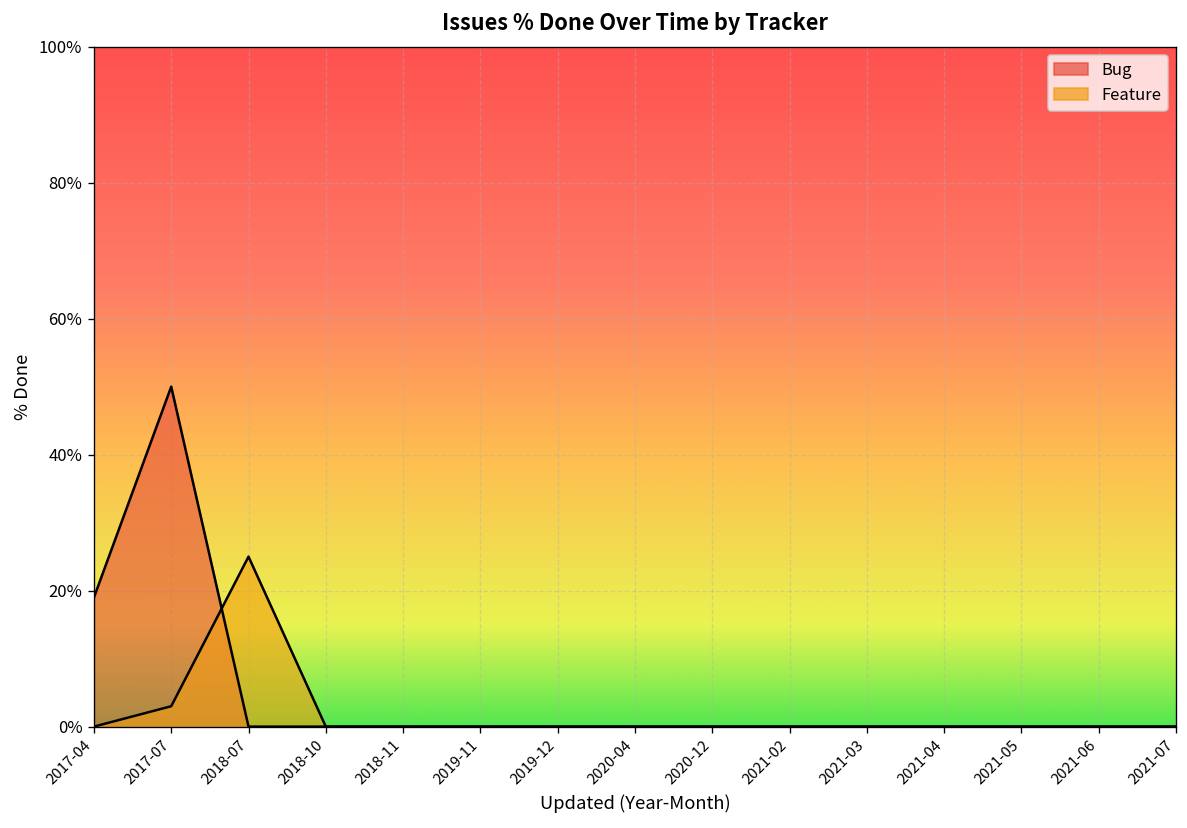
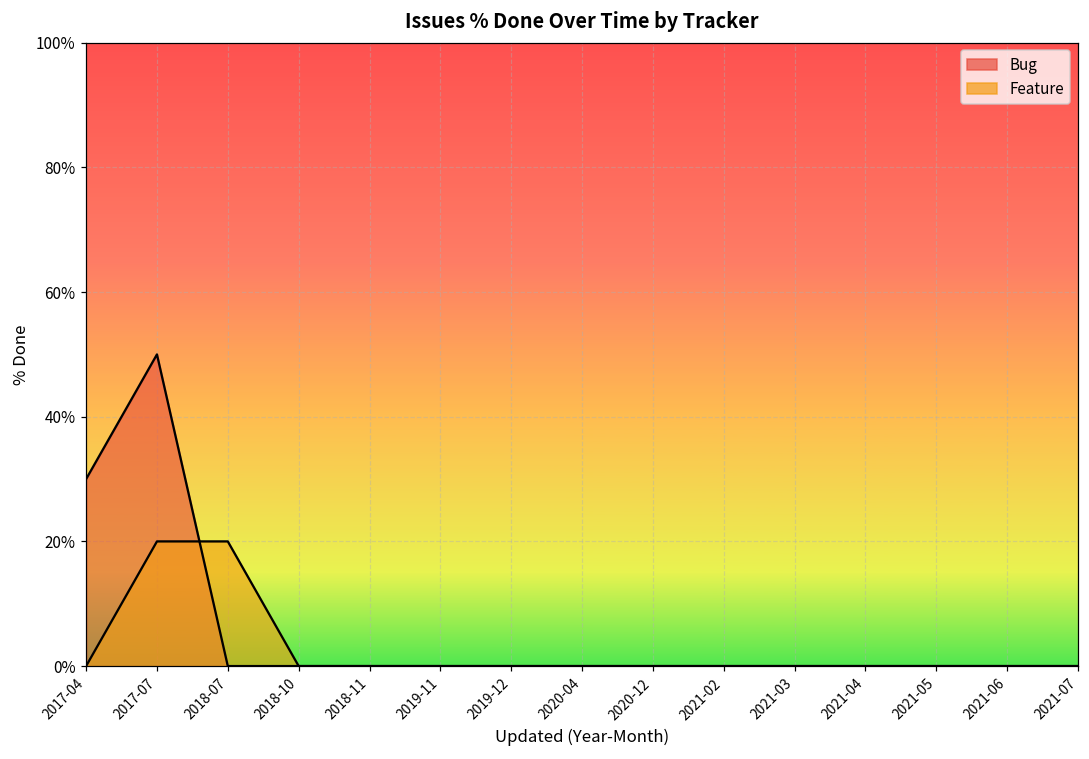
Bug, 2017-04: 19% -> 30%
Feature, 2017-07: 3% -> 20%
Feature, 2018-07: 25% -> 20%
